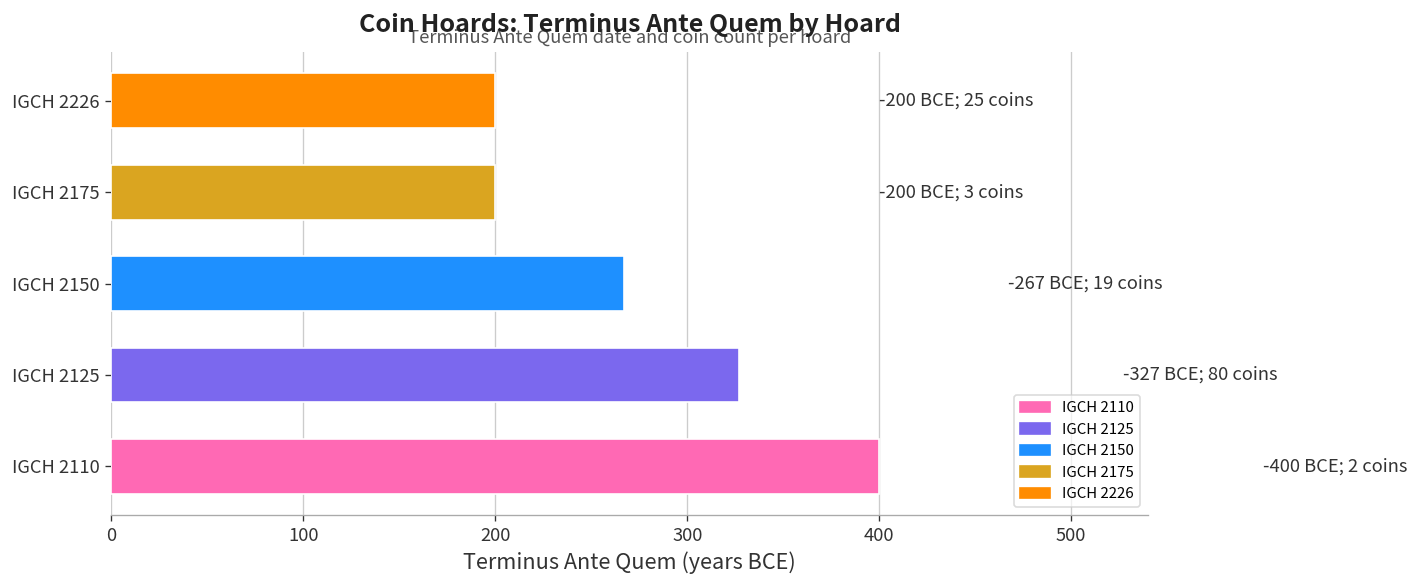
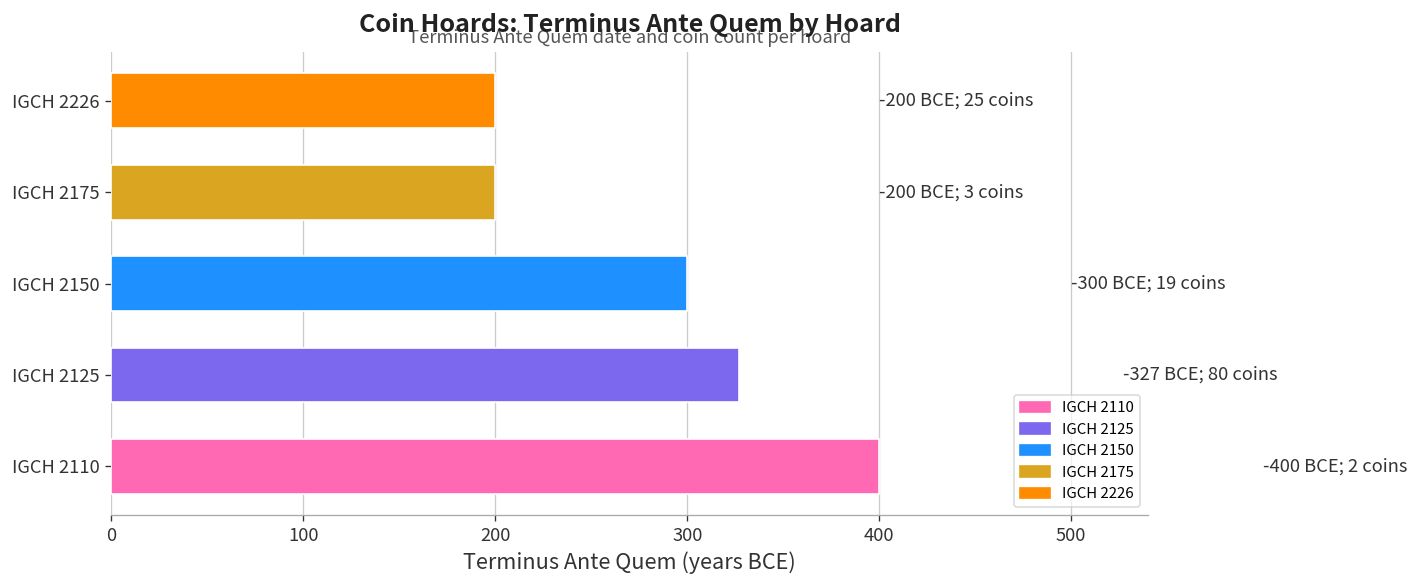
IGCH 2150: -267 -> -300
